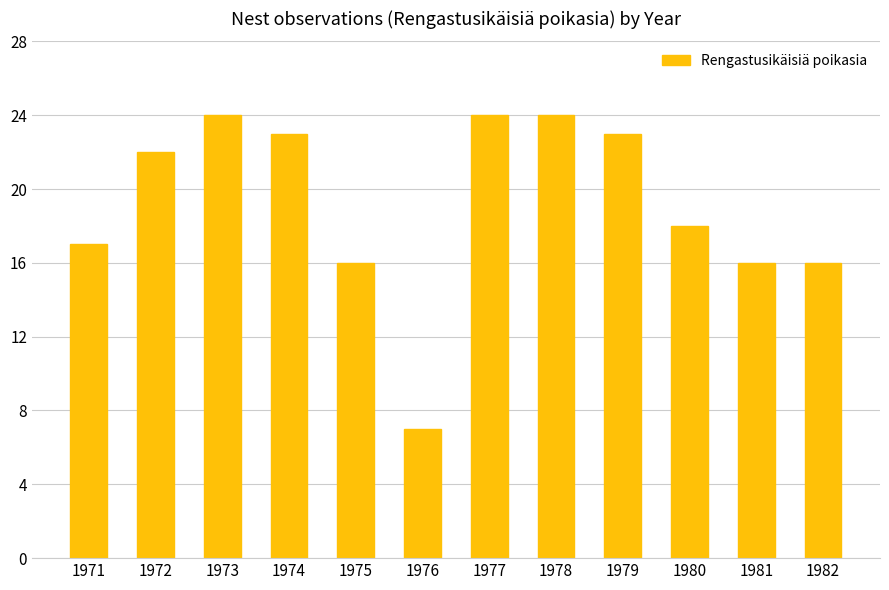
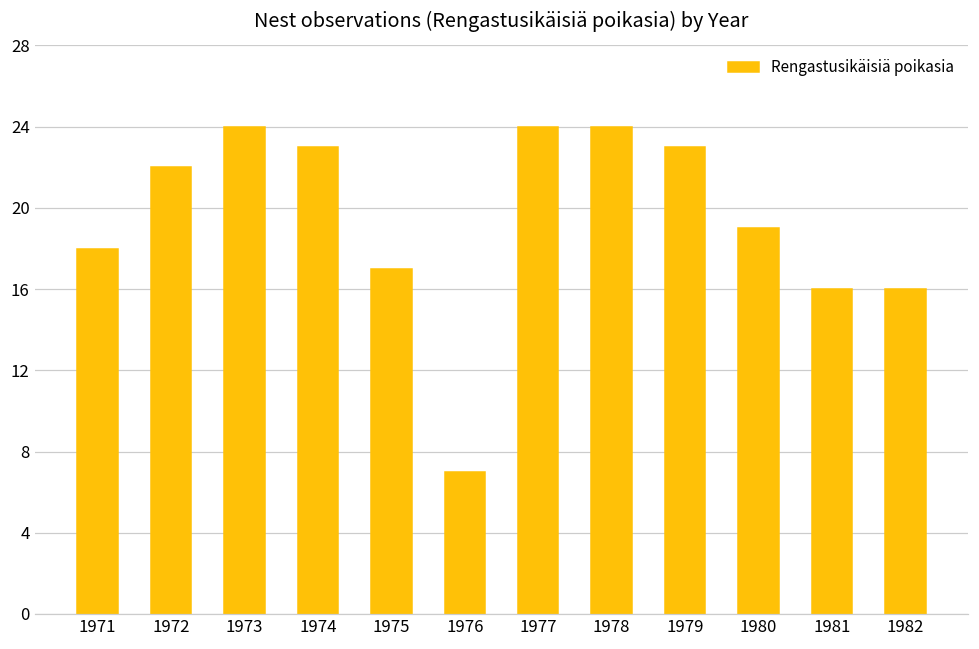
1971: 17 -> 18
1975: 16 -> 17
1980: 18 -> 19
